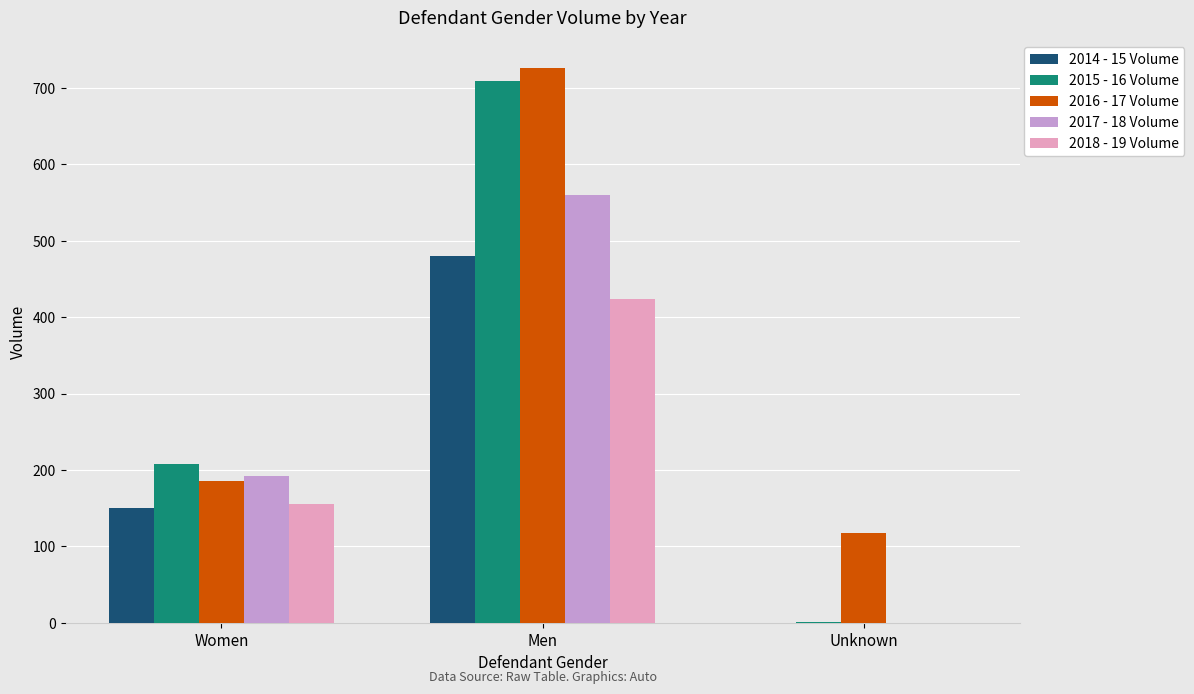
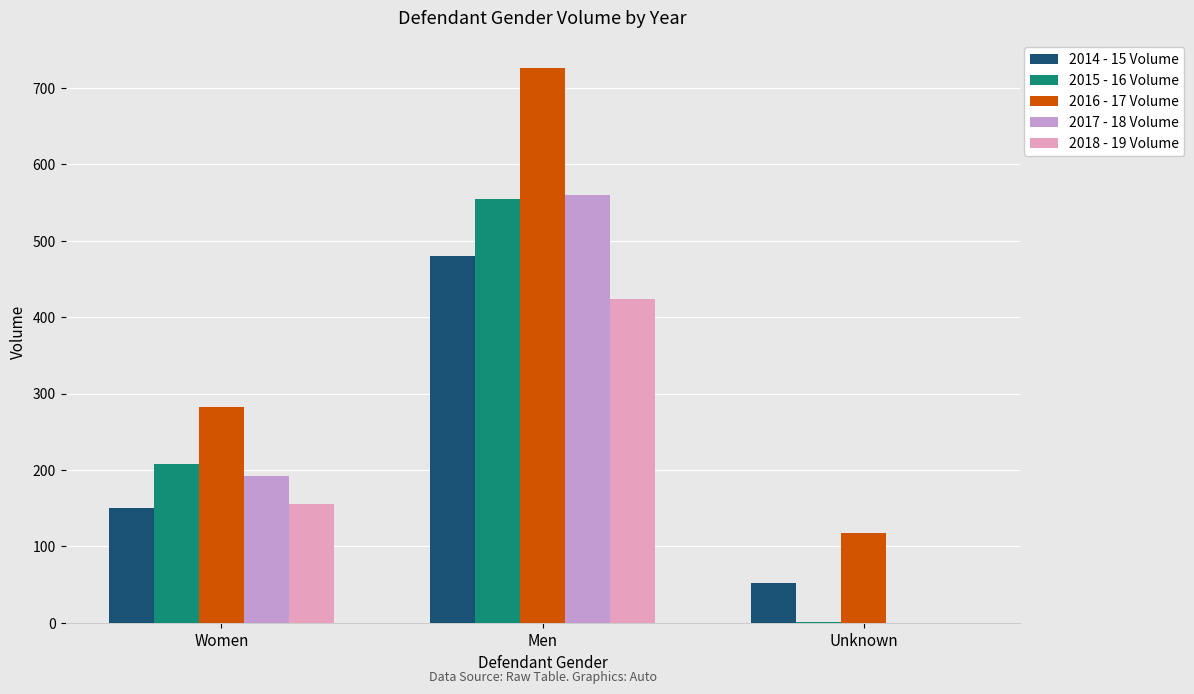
2016 - 17 Volume, Women: 190 -> 280
2015 - 16 Volume, Men: 710 -> 560
2014 - 15 Volume, Unknown: 0 -> 50
